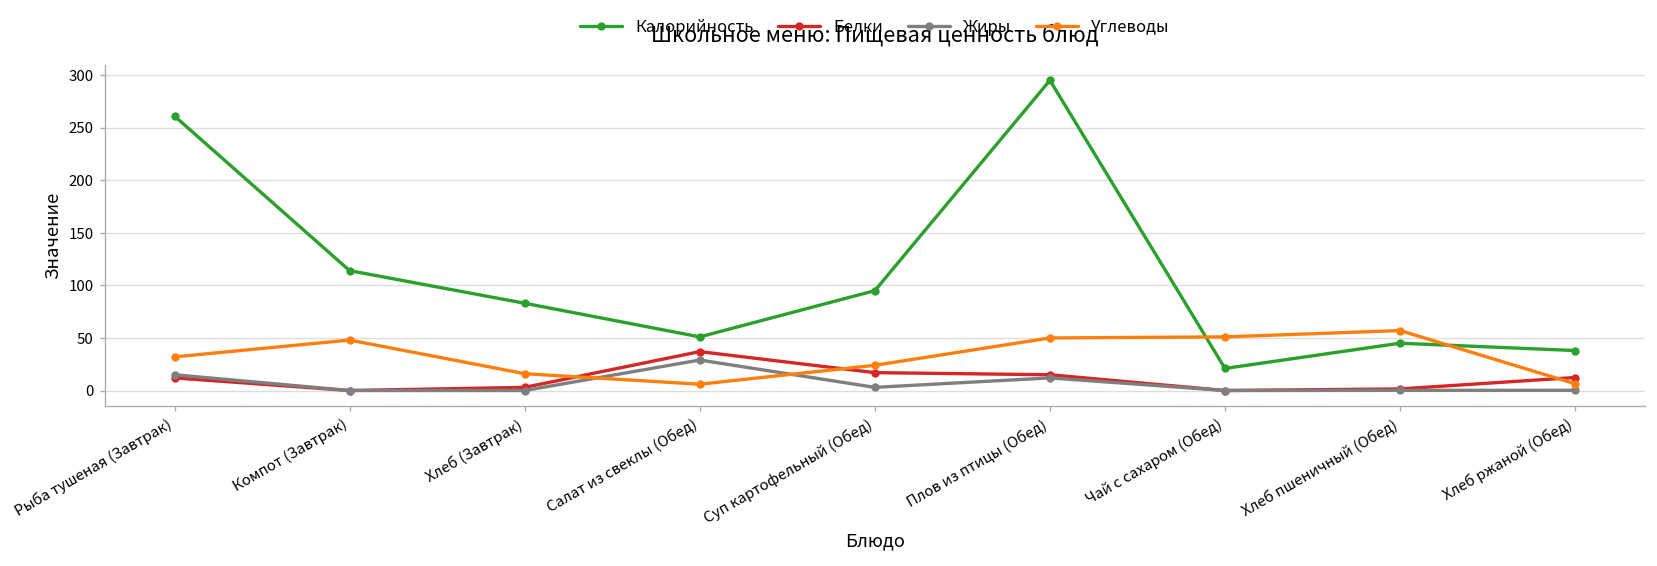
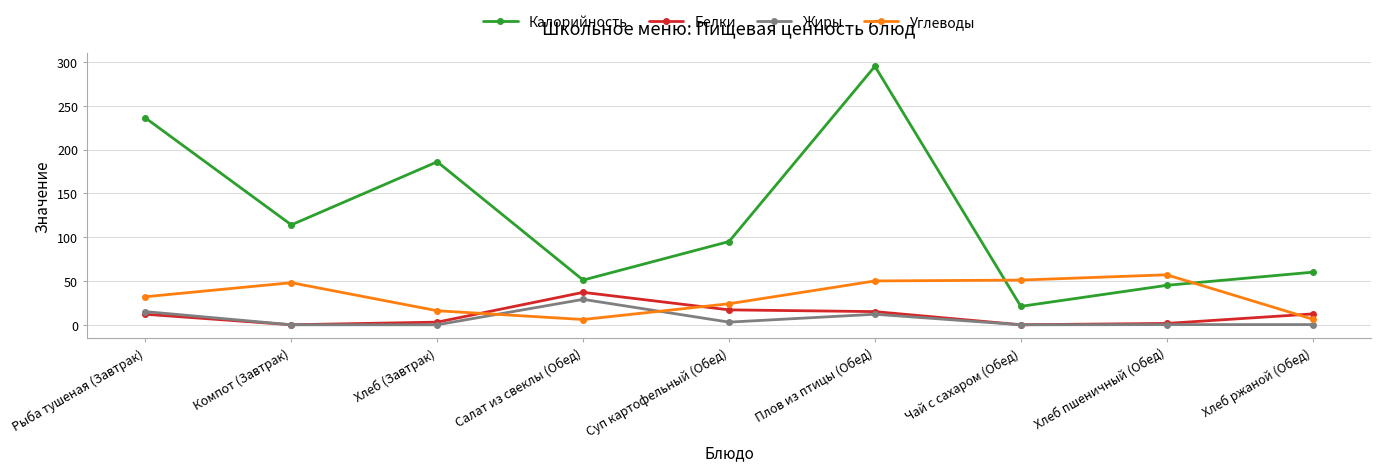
Калорийность, Рыба тушеная (Завтрак): 260 -> 240
Калорийность, Хлеб (Завтрак): 80 -> 190
Калорийность, Хлеб ржаной (Обед): 40 -> 60
